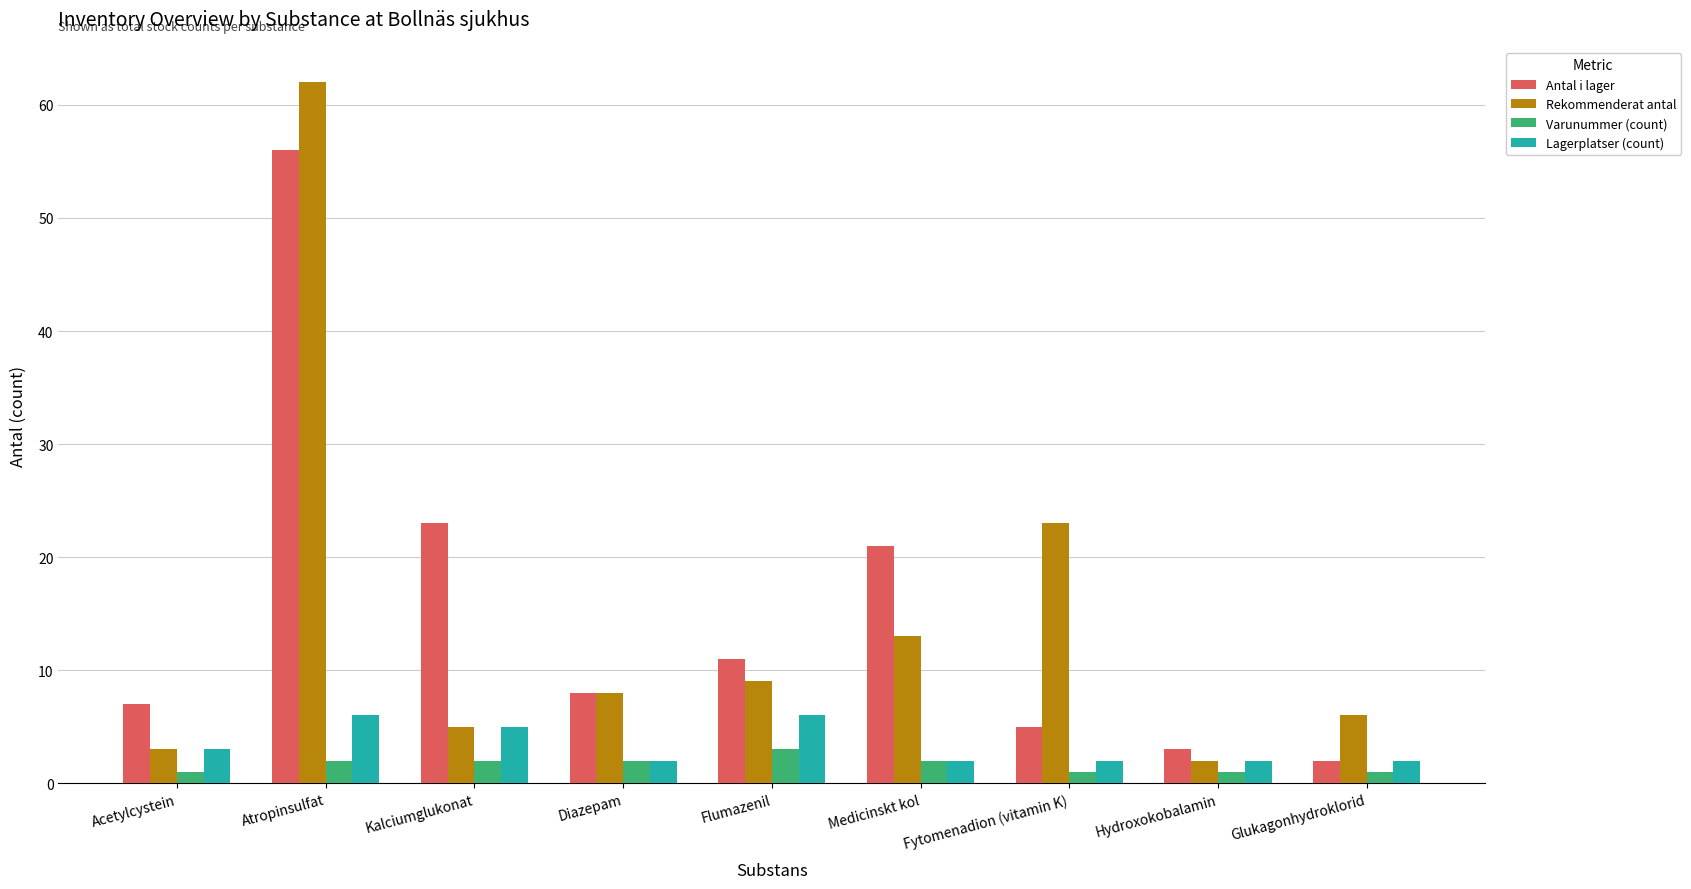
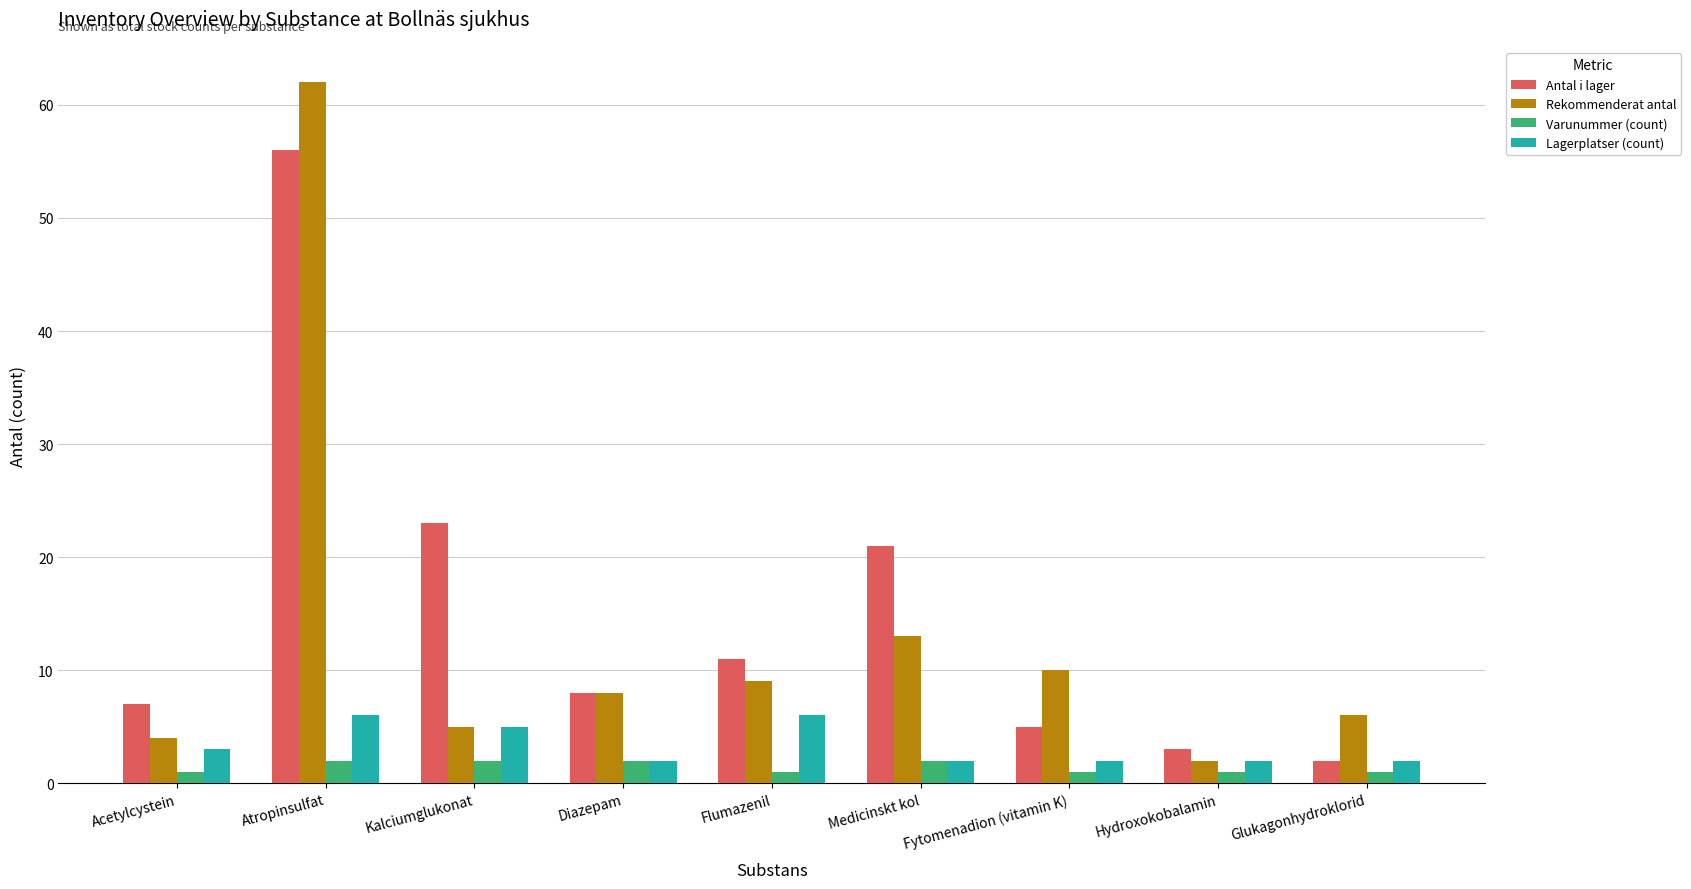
Rekommenderat antal, Acetylcystein: 3 -> 4
Varunummer (count), Flumazenil: 3 -> 1
Rekommenderat antal, Fytomenadion (vitamin K): 23 -> 10
